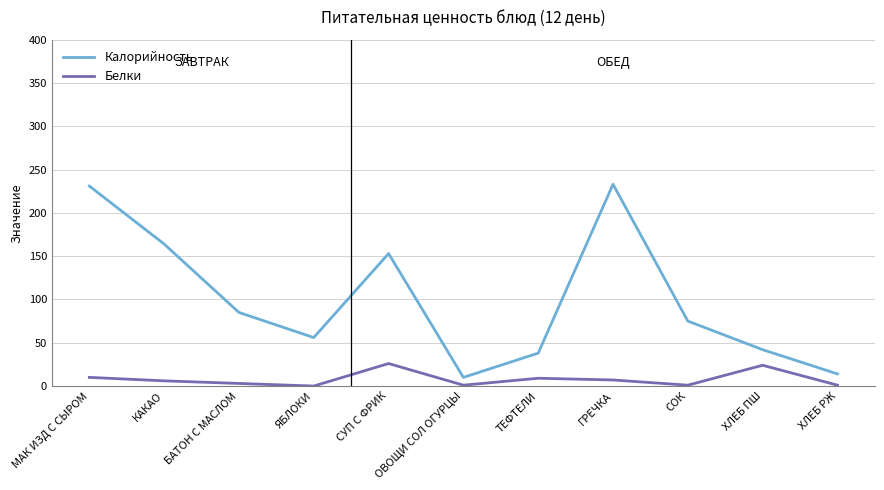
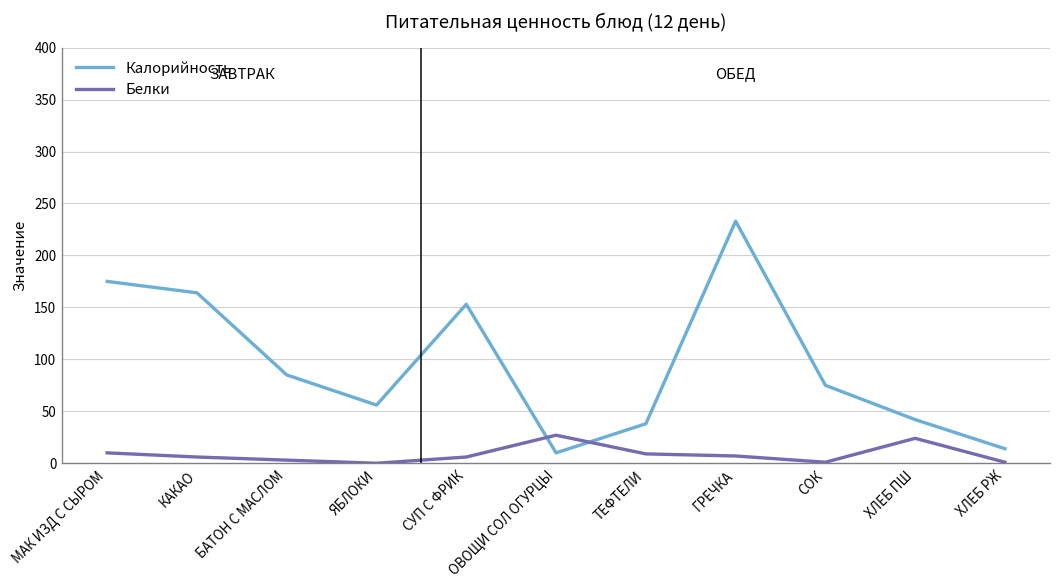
Калорийность, МАК ИЗД С СЫРОМ: 230 -> 180
Белки, СУП С ФРИК: 30 -> 10
Белки, ОВОЩИ СОЛ ОГУРЦЫ: 0 -> 30
